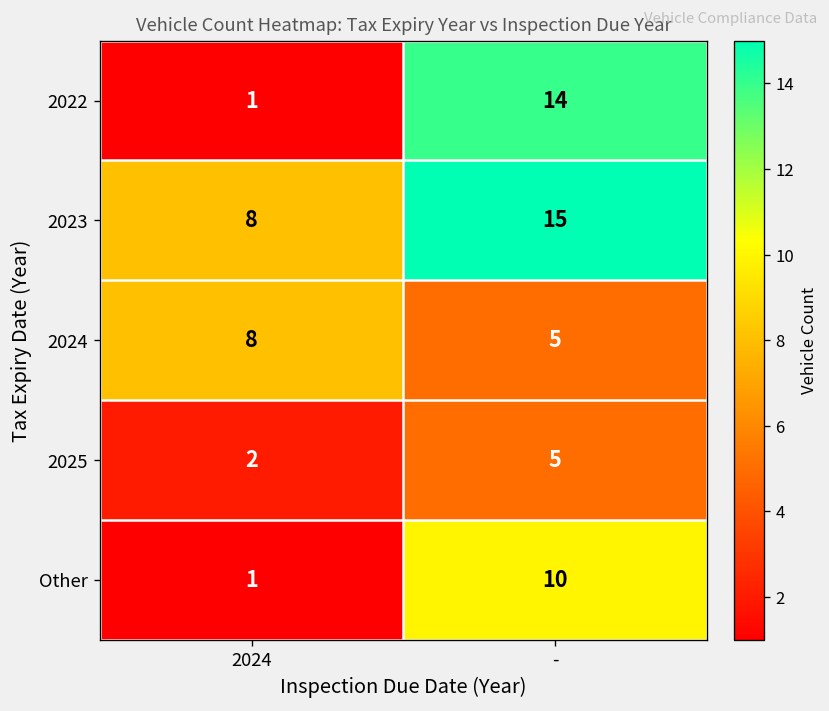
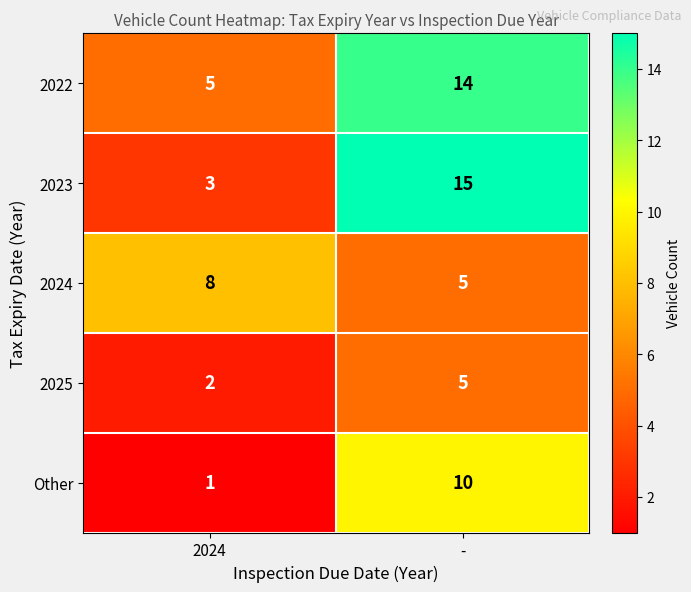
2022, 2024: 1 -> 5
2023, 2024: 8 -> 3
